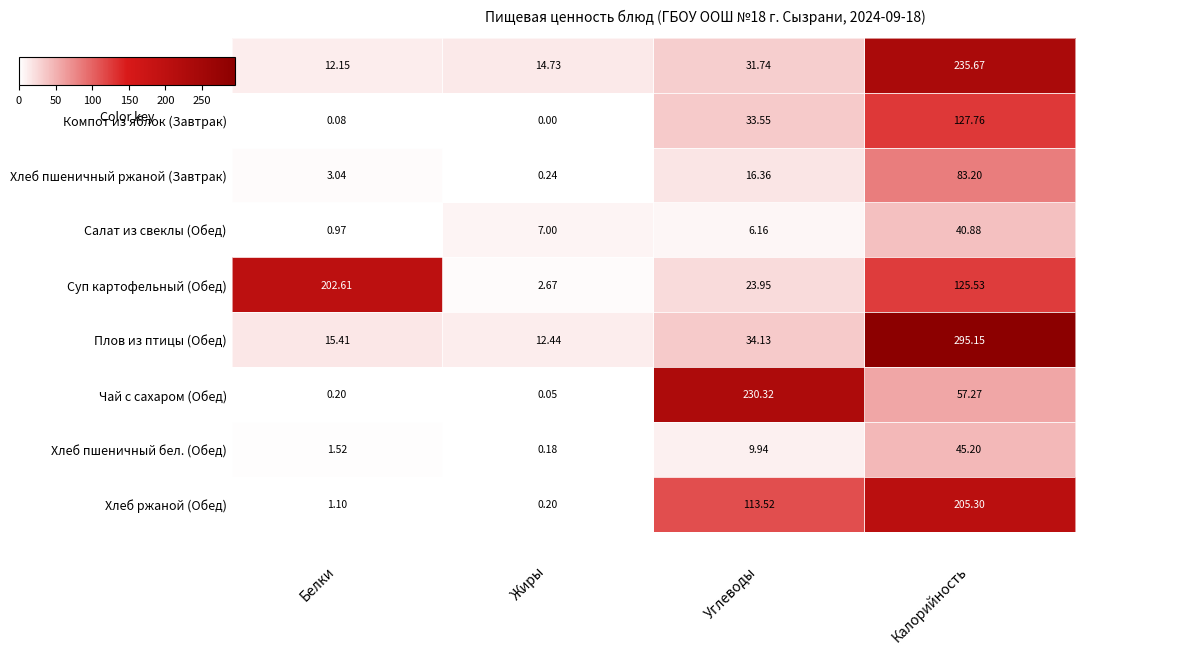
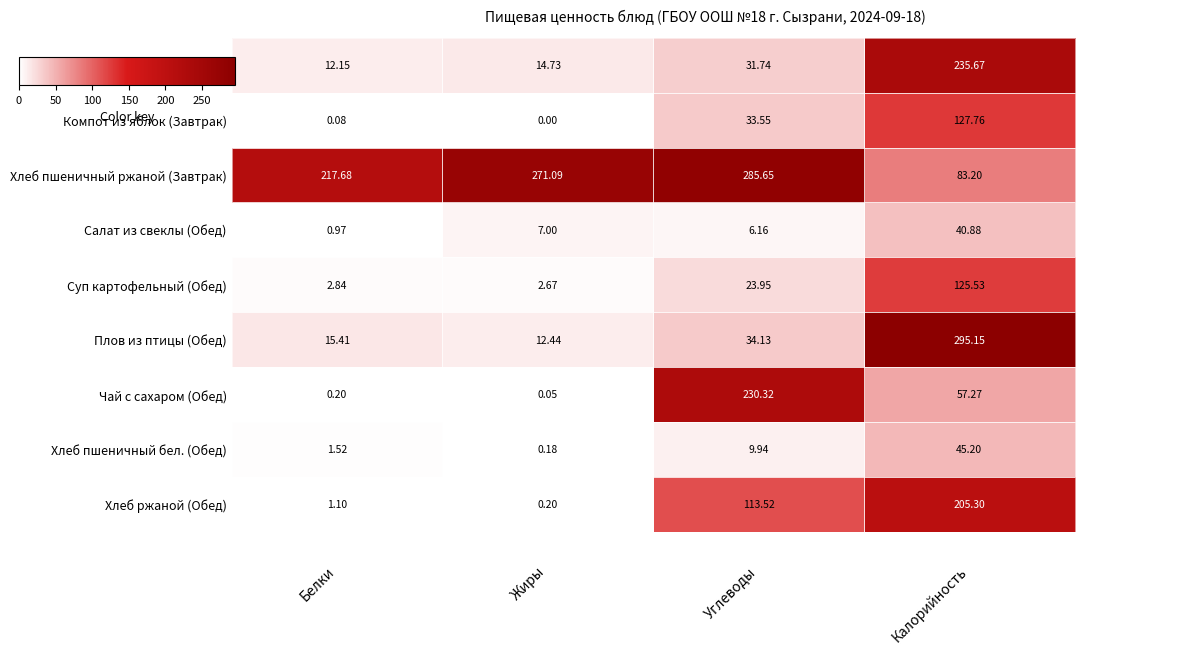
Хлеб пшеничный ржаной (Завтрак), Белки: 3.04 -> 217.68
Хлеб пшеничный ржаной (Завтрак), Жиры: 0.24 -> 271.09
Хлеб пшеничный ржаной (Завтрак), Углеводы: 16.36 -> 285.65
Суп картофельный (Обед), Белки: 202.61 -> 2.84
